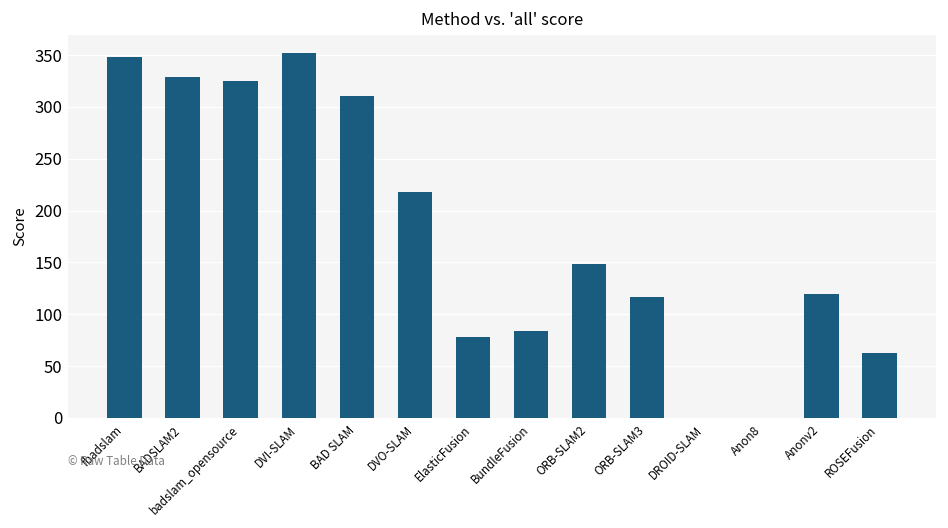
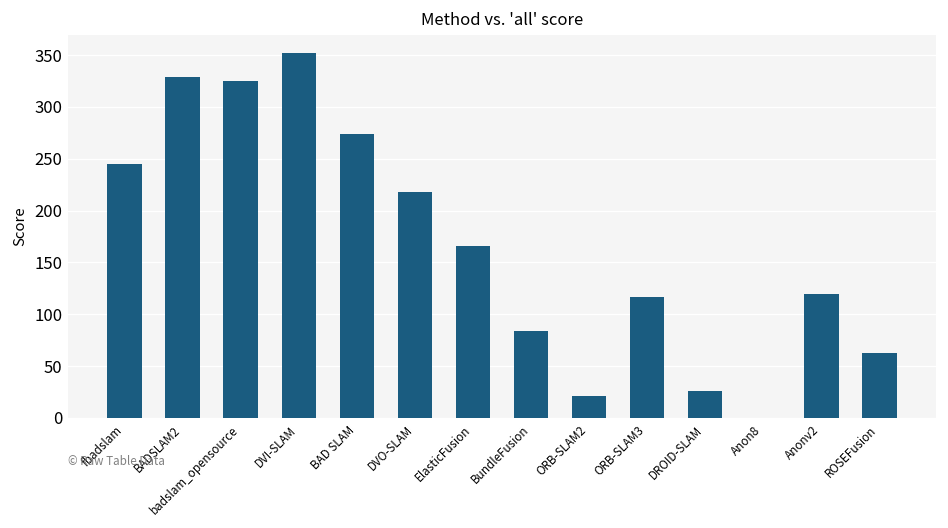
fbadslam: 350 -> 240
BAD SLAM: 310 -> 270
ElasticFusion: 80 -> 170
ORB-SLAM2: 150 -> 20
DROID-SLAM: 0 -> 30
